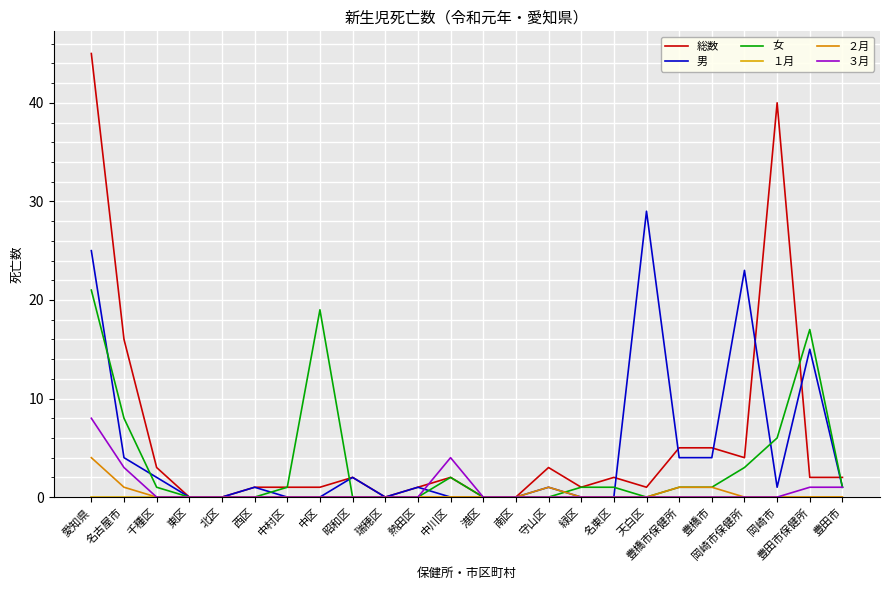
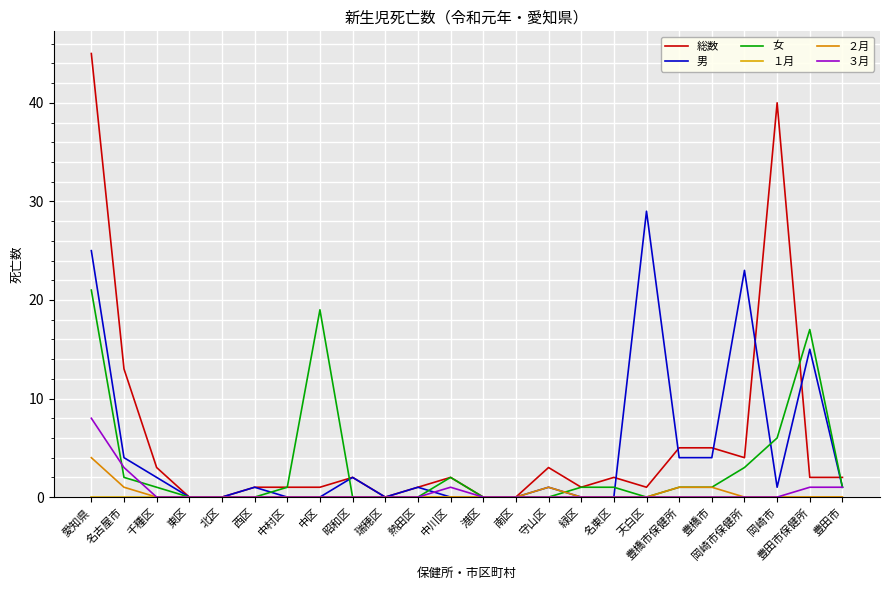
総数, 名古屋市: 16 -> 13
女, 名古屋市: 8 -> 2
３月, 中川区: 4 -> 1
